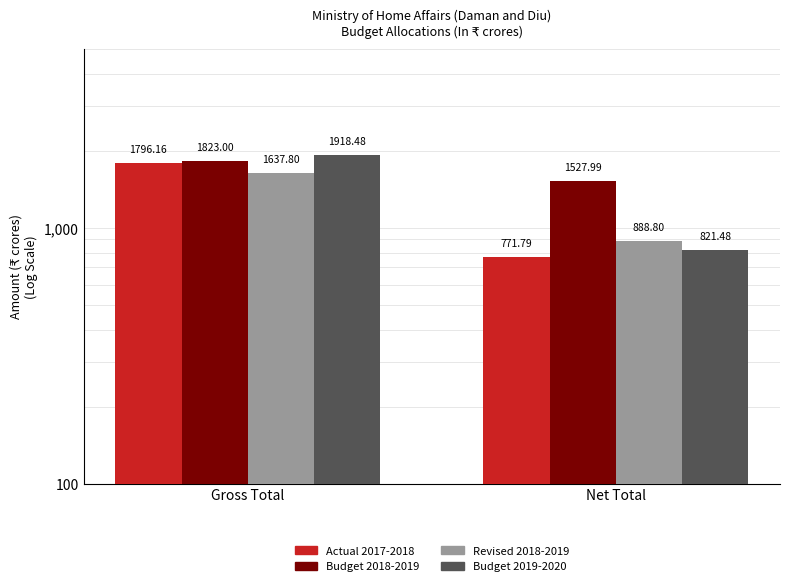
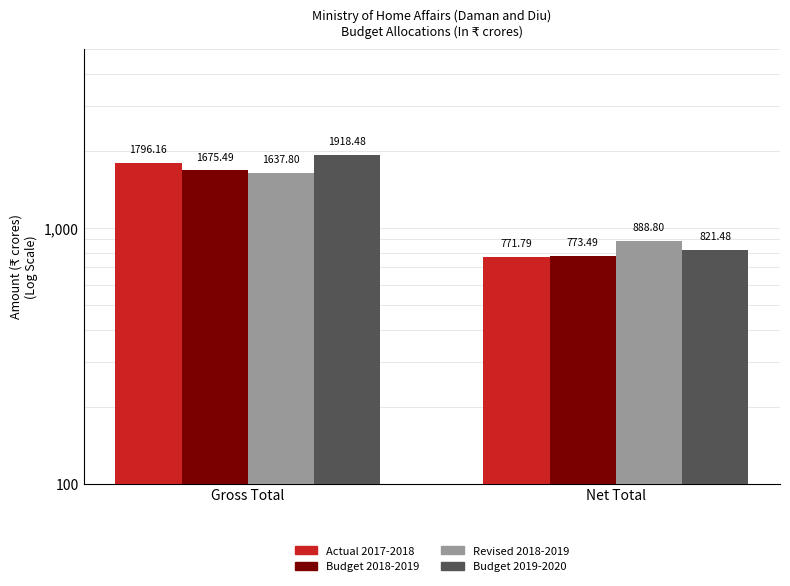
Budget 2018-2019, Gross Total: 1823.00 -> 1675.49
Budget 2018-2019, Net Total: 1527.99 -> 773.49
